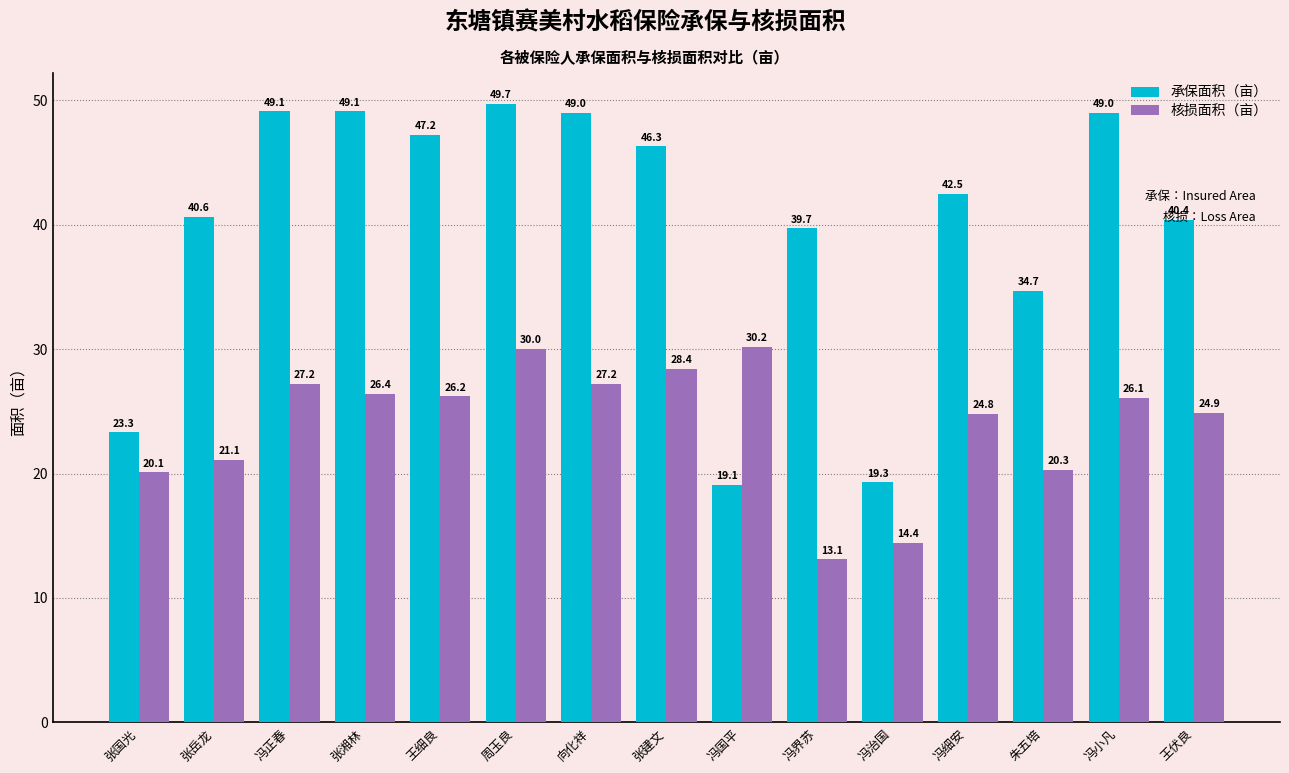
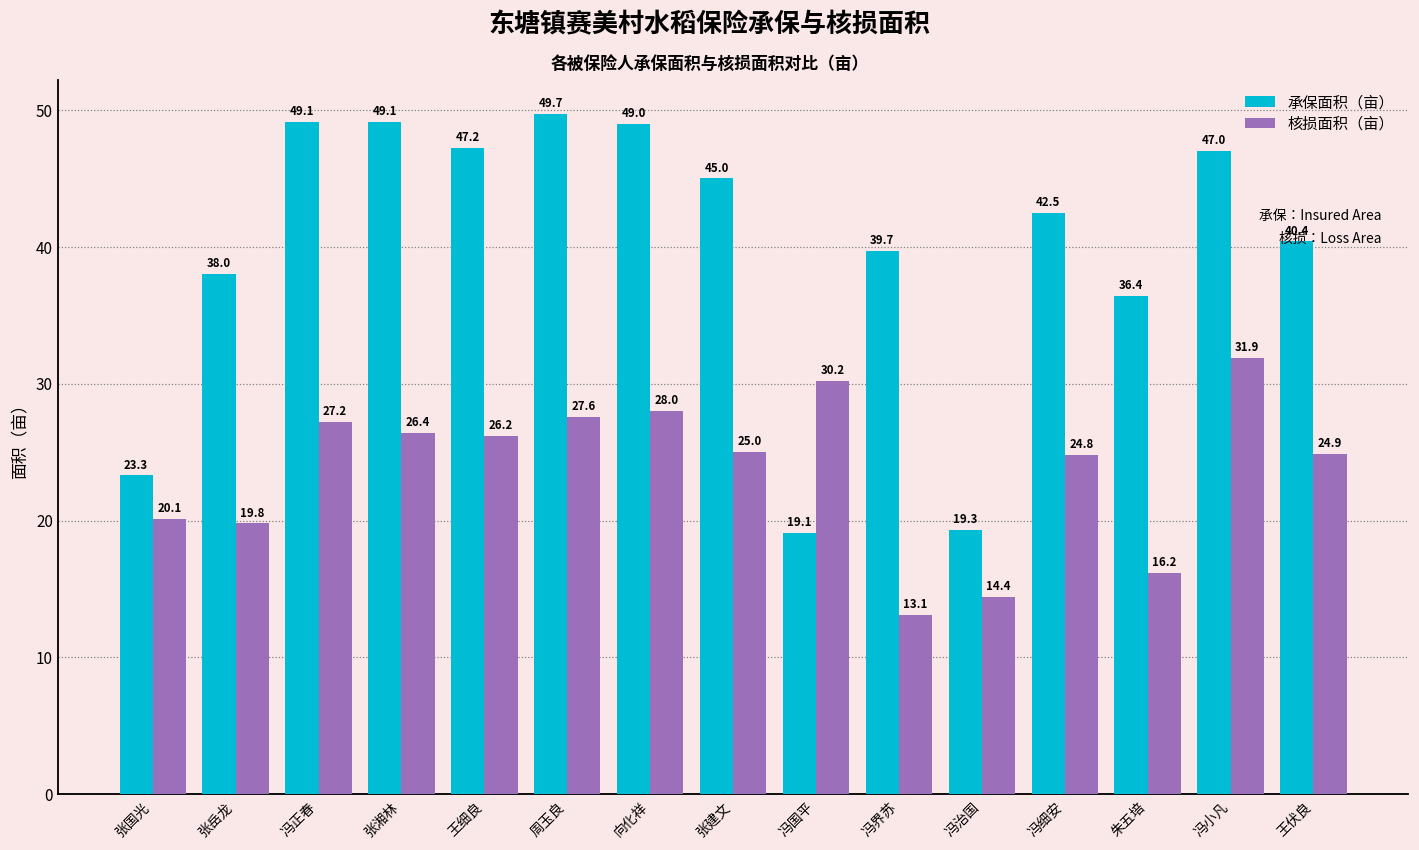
承保面积（亩）, 张岳龙: 40.6 -> 38.0
核损面积（亩）, 张岳龙: 21.1 -> 19.8
核损面积（亩）, 周玉良: 30.0 -> 27.6
核损面积（亩）, 向化祥: 27.2 -> 28.0
承保面积（亩）, 张建文: 46.3 -> 45.0
核损面积（亩）, 张建文: 28.4 -> 25.0
承保面积（亩）, 朱五培: 34.7 -> 36.4
核损面积（亩）, 朱五培: 20.3 -> 16.2
承保面积（亩）, 冯小凡: 49.0 -> 47.0
核损面积（亩）, 冯小凡: 26.1 -> 31.9
